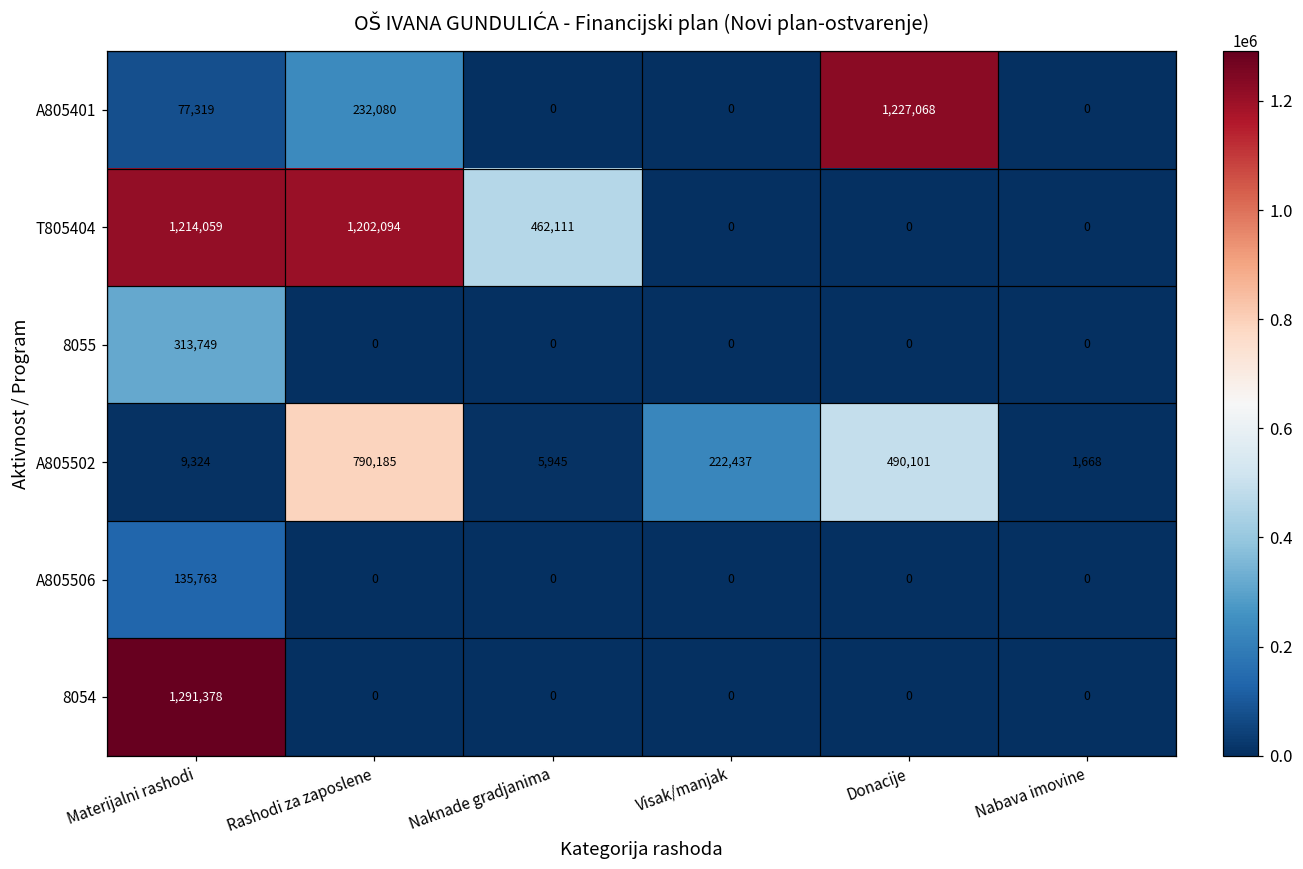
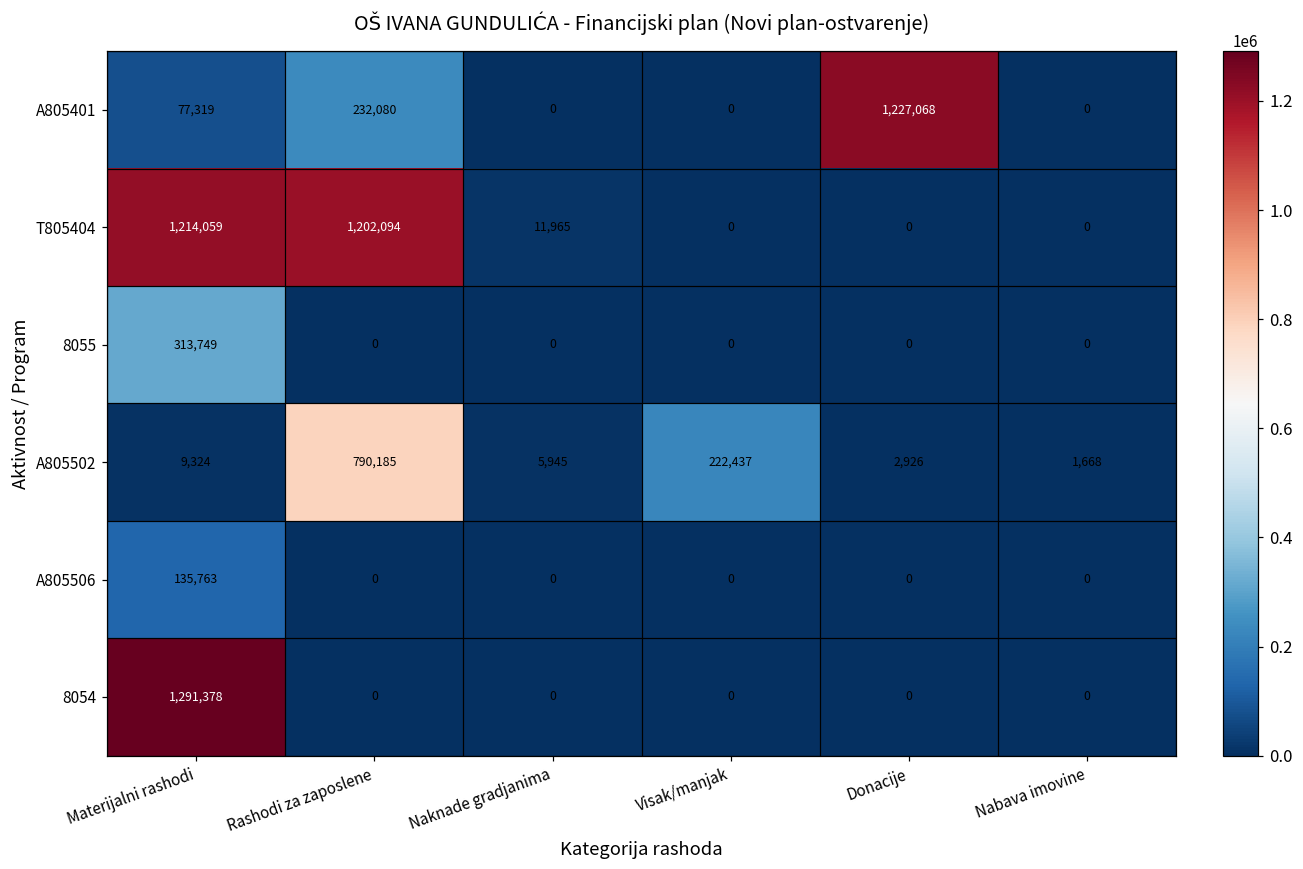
T805404, Naknade gradjanima: 462,111 -> 11,965
A805502, Donacije: 490,101 -> 2,926
